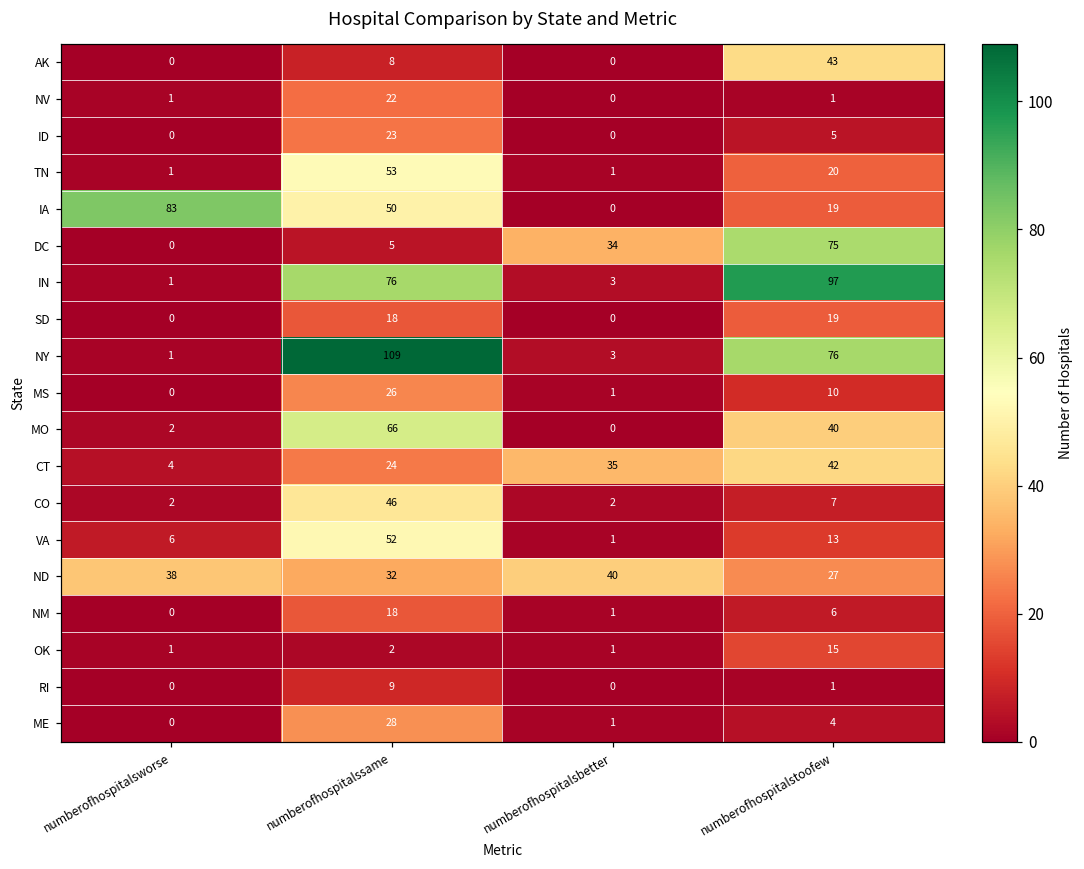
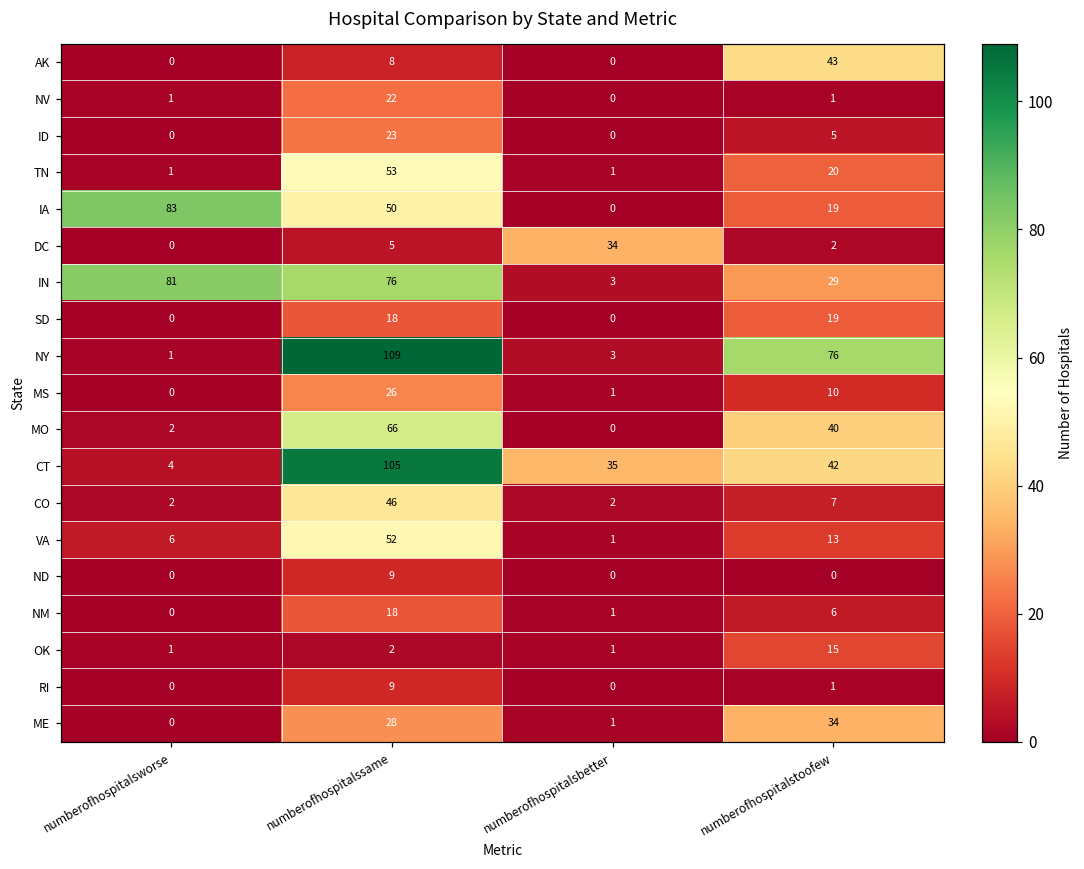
DC, numberofhospitalstoofew: 75 -> 2
IN, numberofhospitalsworse: 1 -> 81
IN, numberofhospitalstoofew: 97 -> 29
CT, numberofhospitalssame: 24 -> 105
ND, numberofhospitalsworse: 38 -> 0
ND, numberofhospitalssame: 32 -> 9
ND, numberofhospitalsbetter: 40 -> 0
ND, numberofhospitalstoofew: 27 -> 0
ME, numberofhospitalstoofew: 4 -> 34
